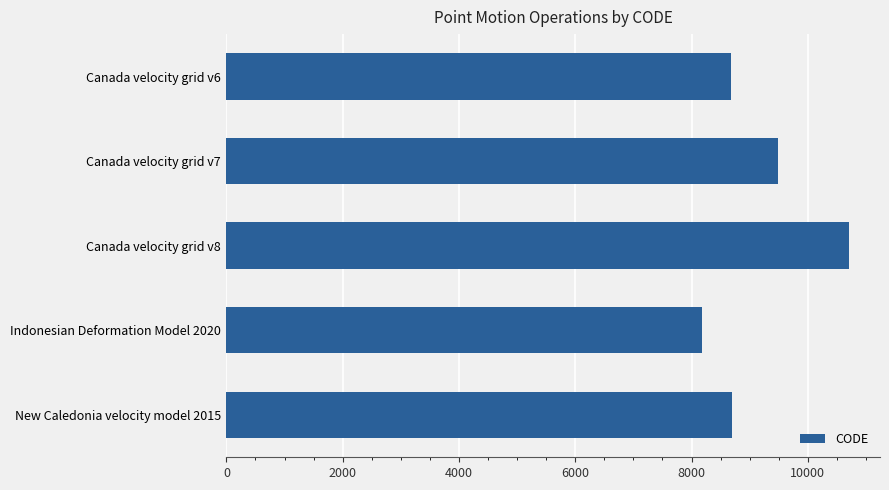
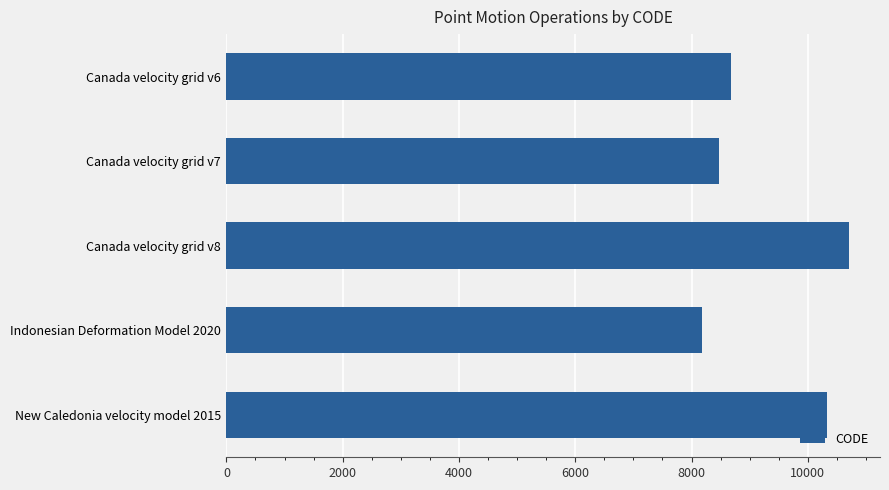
Canada velocity grid v7: 9500 -> 8500
New Caledonia velocity model 2015: 8700 -> 10300
